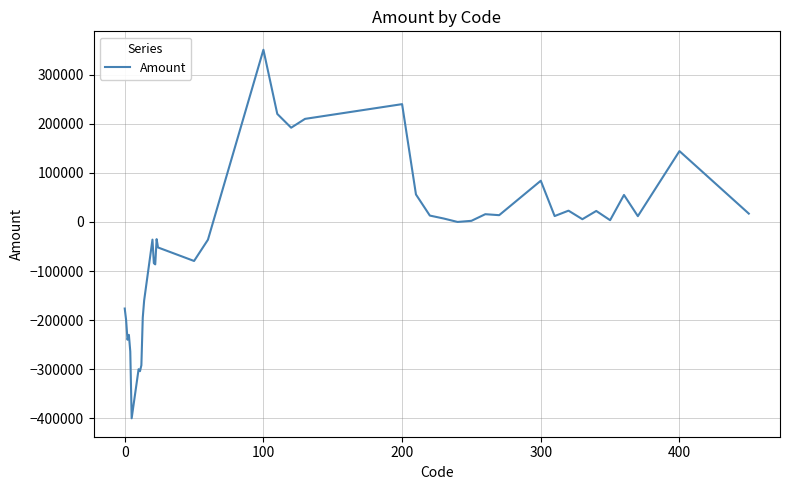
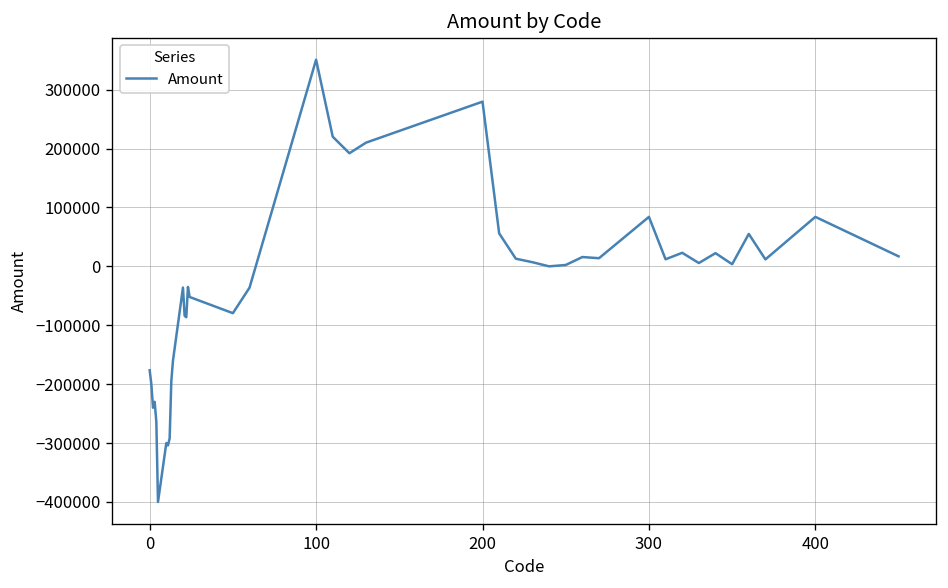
200: 240000 -> 280000
400: 140000 -> 80000
